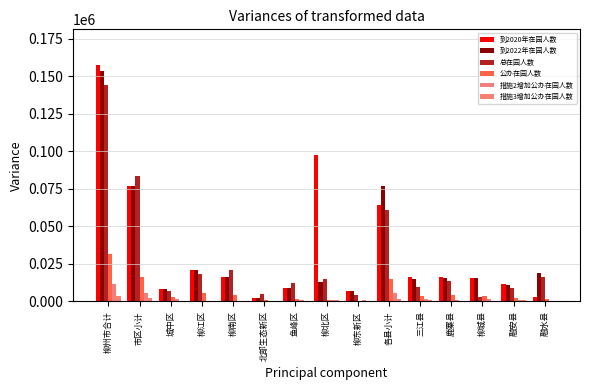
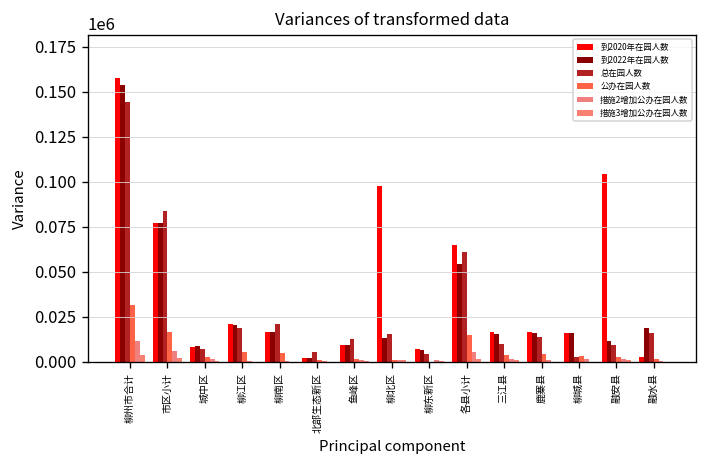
到2022年在园人数, 各县小计: 77000 -> 55000
到2020年在园人数, 融安县: 12000 -> 104000
